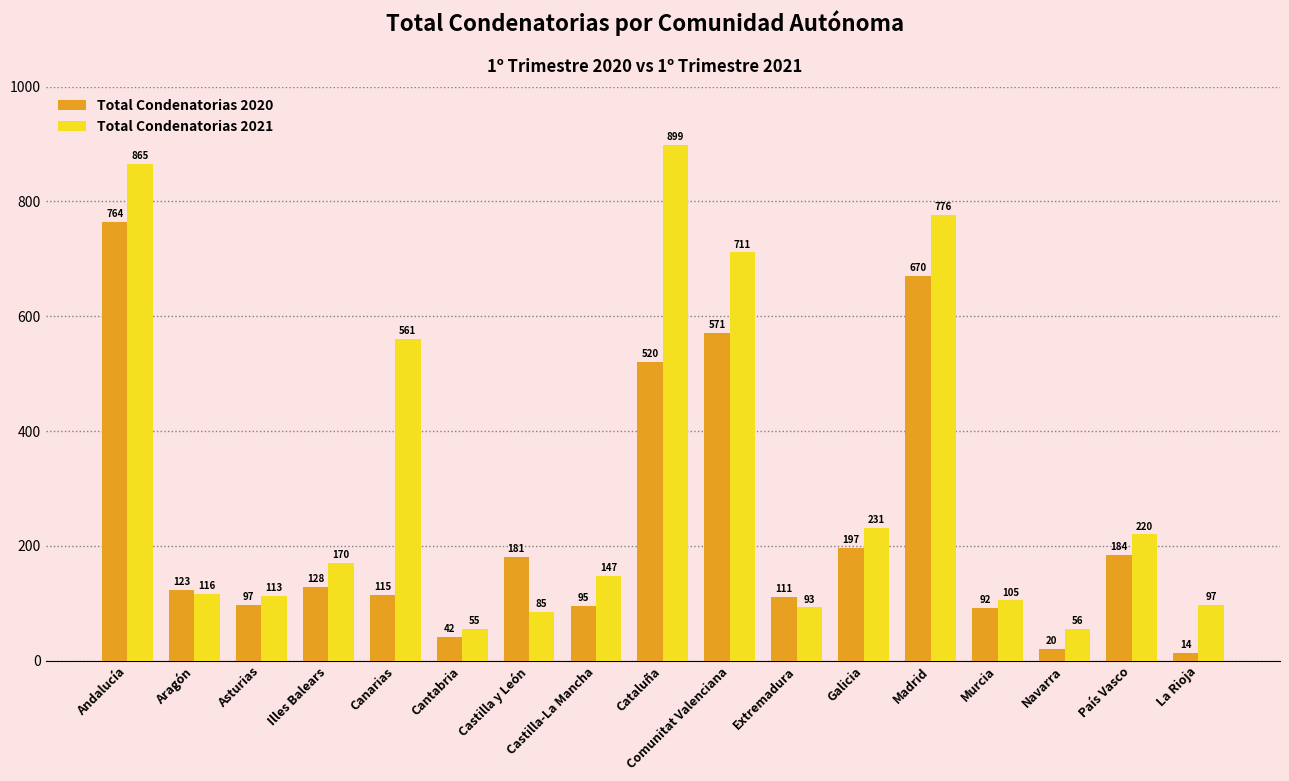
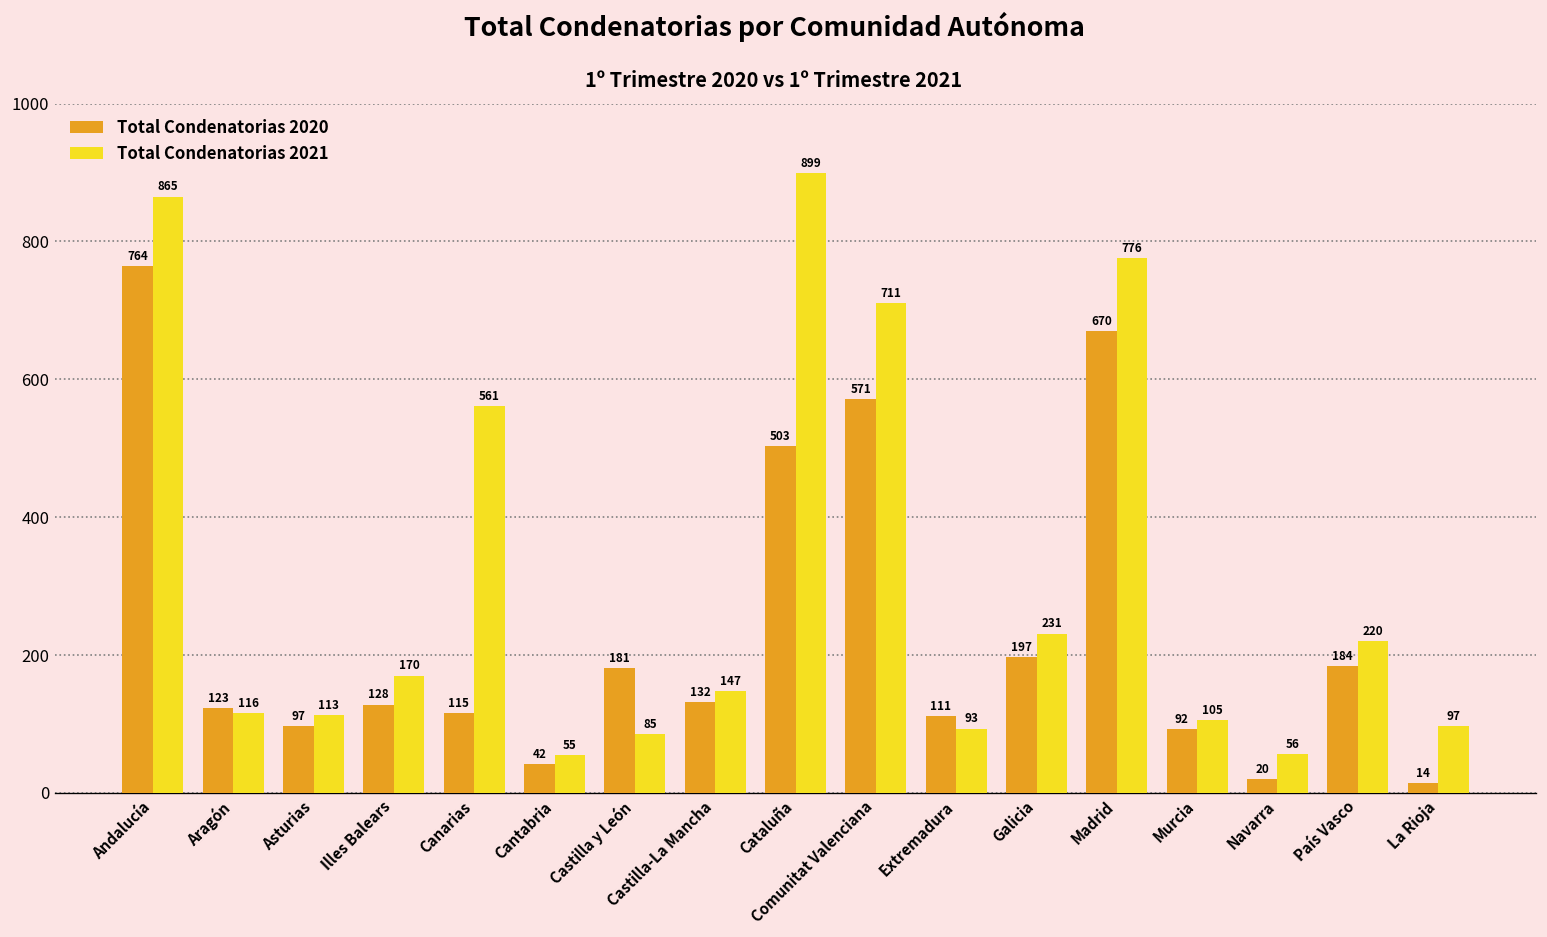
Total Condenatorias 2020, Castilla-La Mancha: 95 -> 132
Total Condenatorias 2020, Cataluña: 520 -> 503
